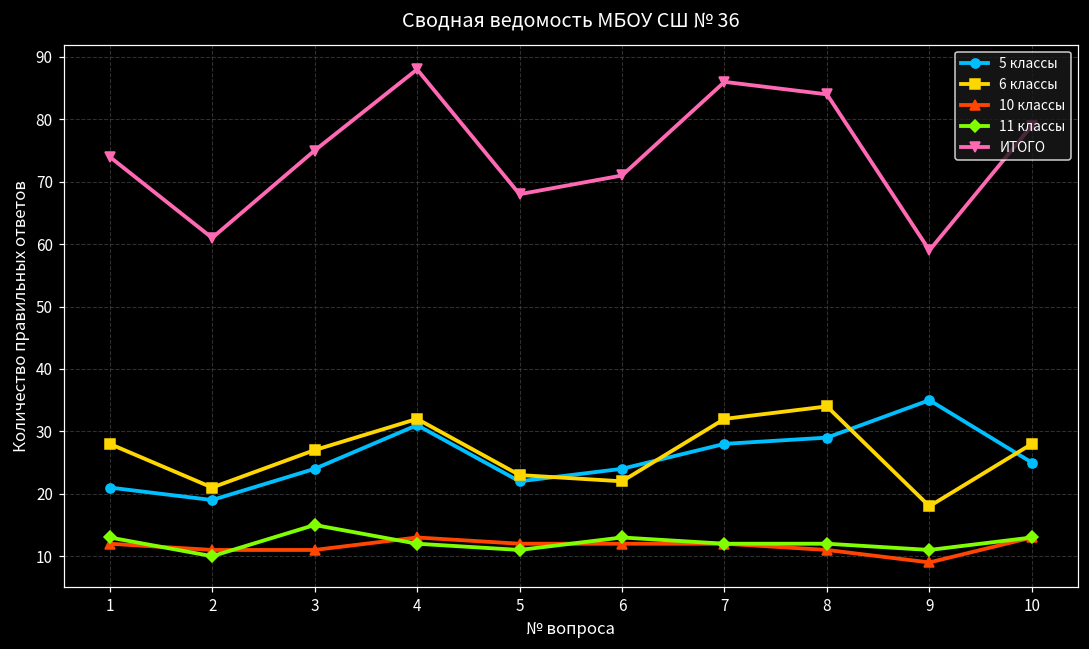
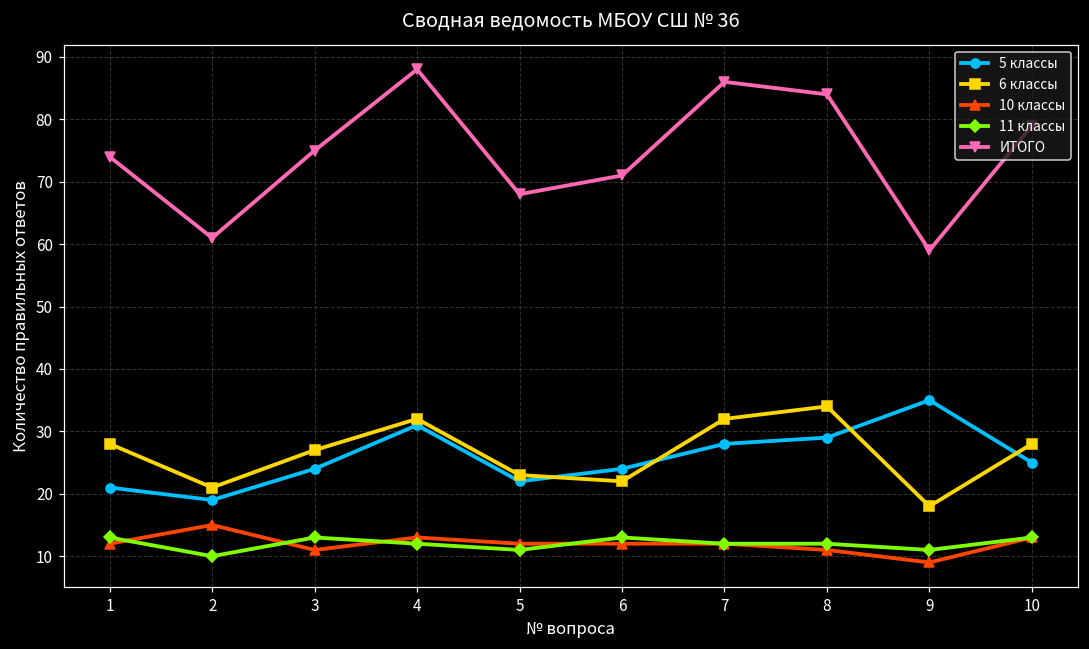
10 классы, 2: 11 -> 15
11 классы, 3: 15 -> 13
